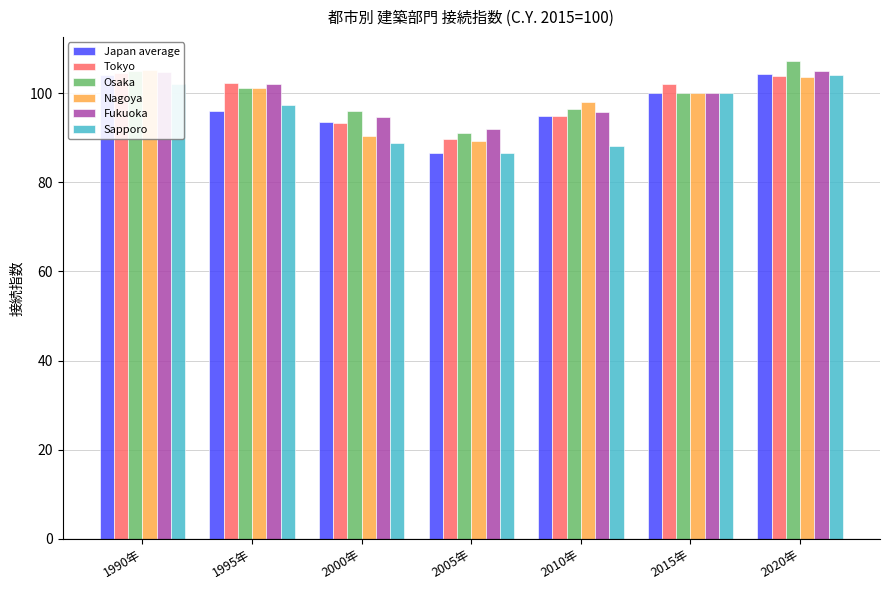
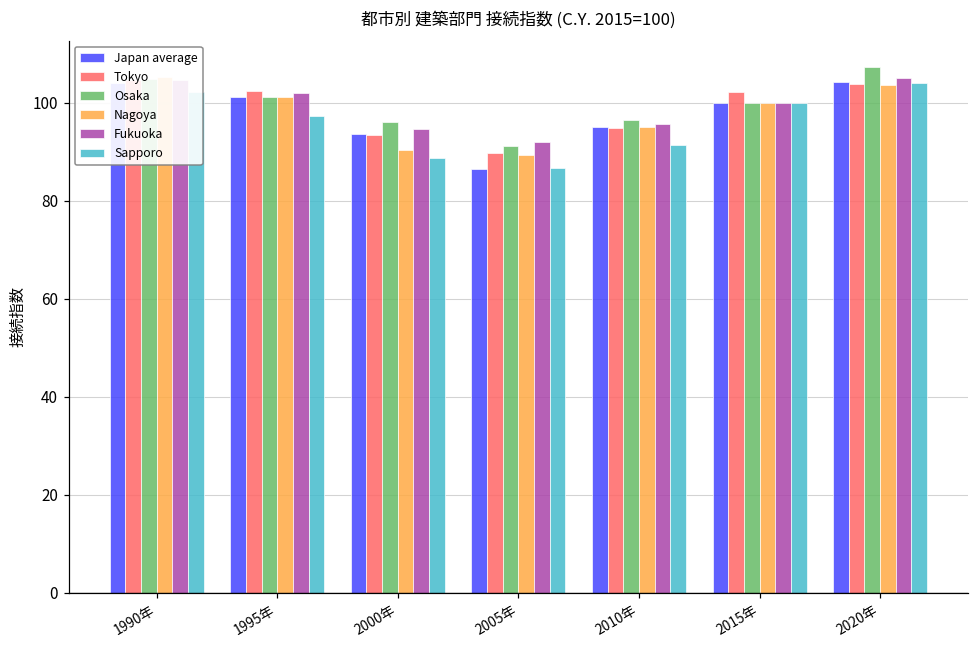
Japan average, 1995年: 96 -> 101
Nagoya, 2010年: 98 -> 95
Sapporo, 2010年: 88 -> 91
